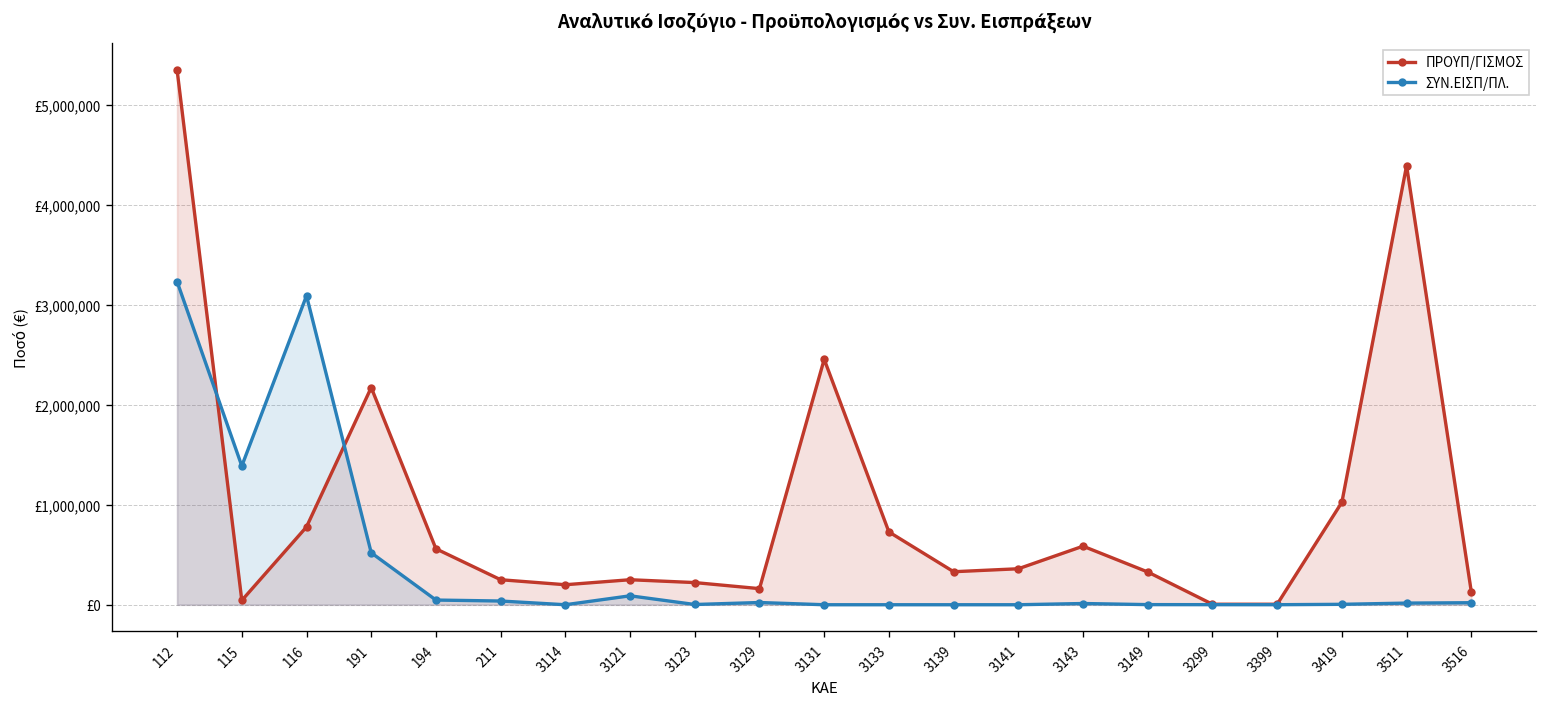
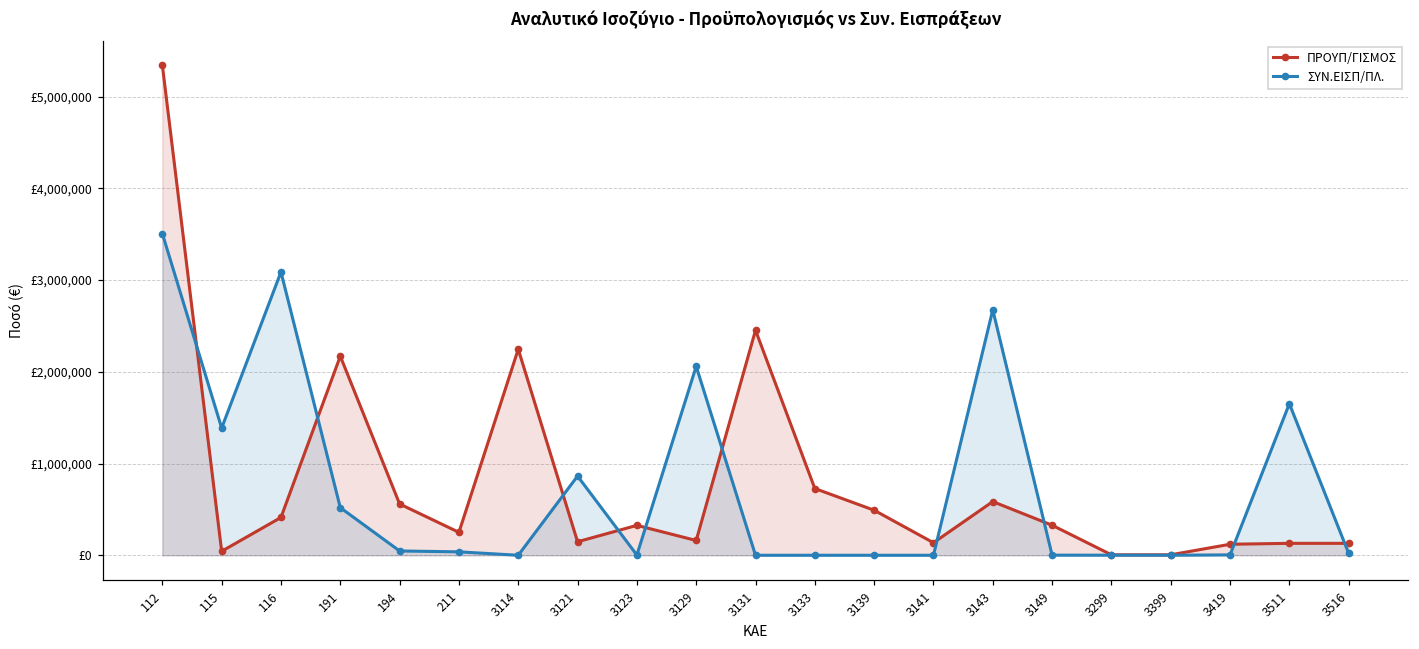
ΣΥΝ.ΕΙΣΠ/ΠΛ., 112: £3,200,000 -> £3,500,000
ΠΡΟΥΠ/ΓΙΣΜΟΣ, 116: £800,000 -> £400,000
ΠΡΟΥΠ/ΓΙΣΜΟΣ, 3114: £200,000 -> £2,200,000
ΠΡΟΥΠ/ΓΙΣΜΟΣ, 3121: £300,000 -> £100,000
ΣΥΝ.ΕΙΣΠ/ΠΛ., 3121: £100,000 -> £900,000
ΠΡΟΥΠ/ΓΙΣΜΟΣ, 3123: £200,000 -> £300,000
ΣΥΝ.ΕΙΣΠ/ΠΛ., 3129: £0 -> £2,100,000
ΠΡΟΥΠ/ΓΙΣΜΟΣ, 3139: £300,000 -> £500,000
ΠΡΟΥΠ/ΓΙΣΜΟΣ, 3141: £400,000 -> £100,000
ΣΥΝ.ΕΙΣΠ/ΠΛ., 3143: £0 -> £2,700,000
ΠΡΟΥΠ/ΓΙΣΜΟΣ, 3419: £1,000,000 -> £100,000
ΠΡΟΥΠ/ΓΙΣΜΟΣ, 3511: £4,400,000 -> £100,000
ΣΥΝ.ΕΙΣΠ/ΠΛ., 3511: £0 -> £1,700,000
